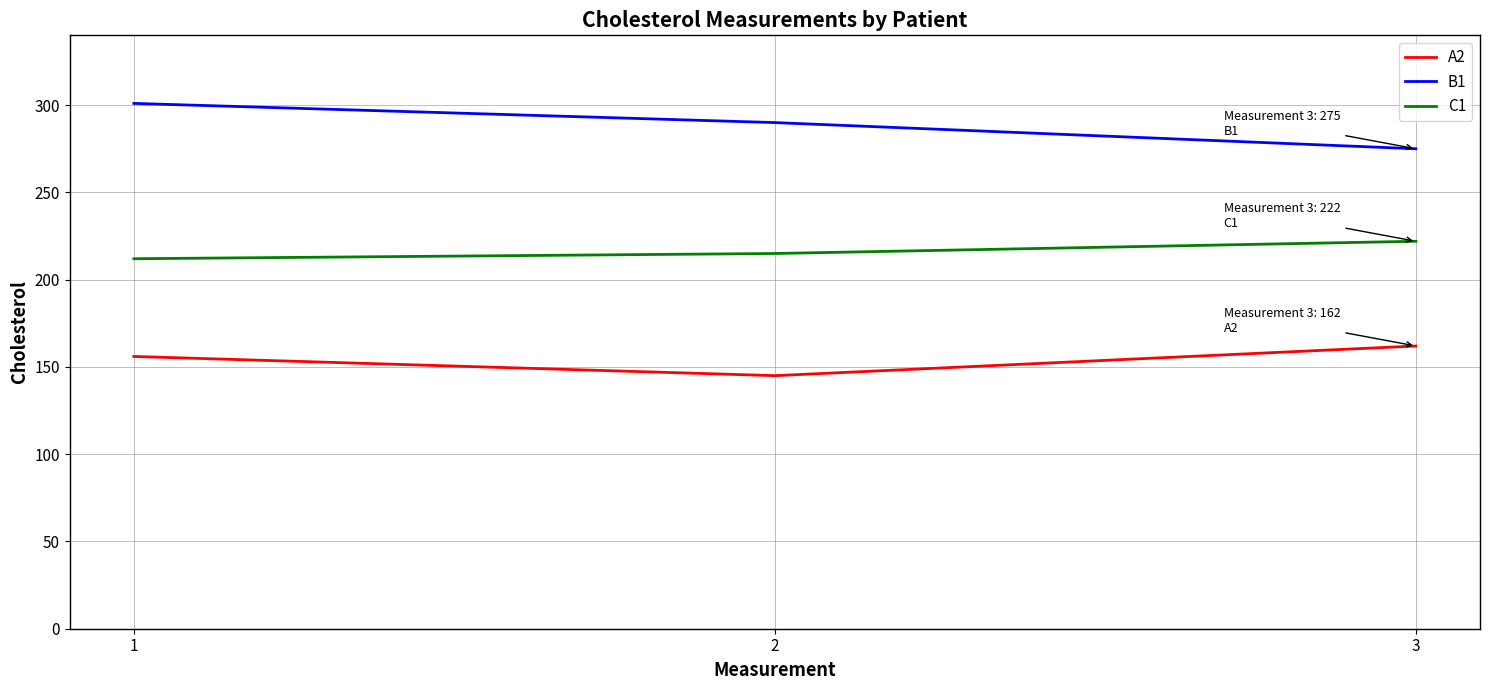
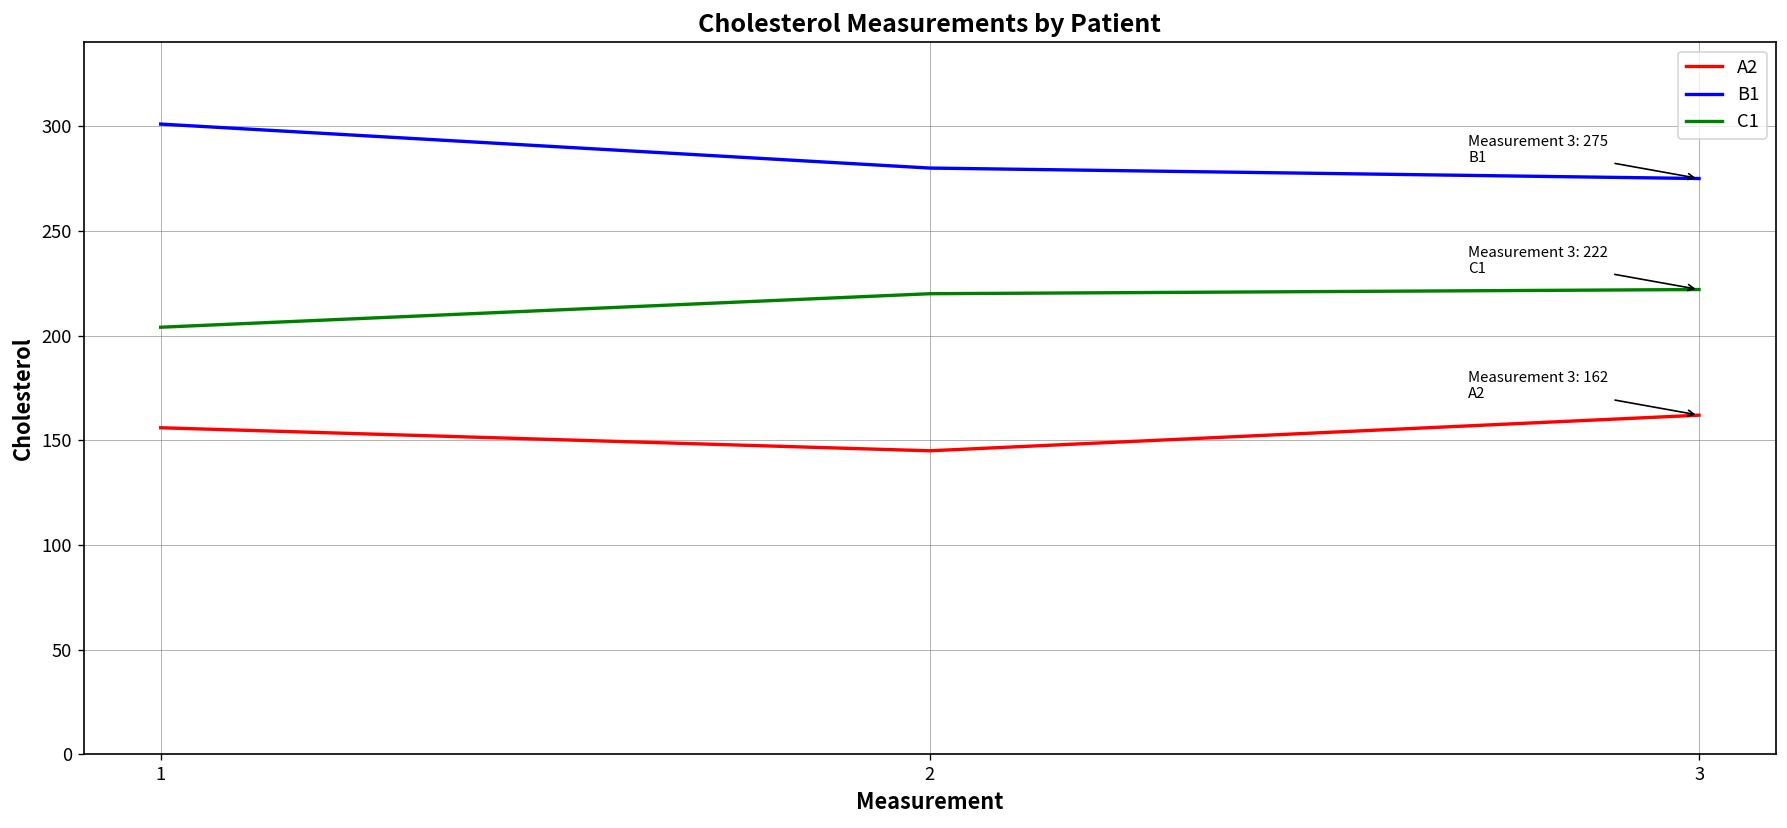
C1, 1: 212 -> 204
B1, 2: 290 -> 280
C1, 2: 215 -> 220
